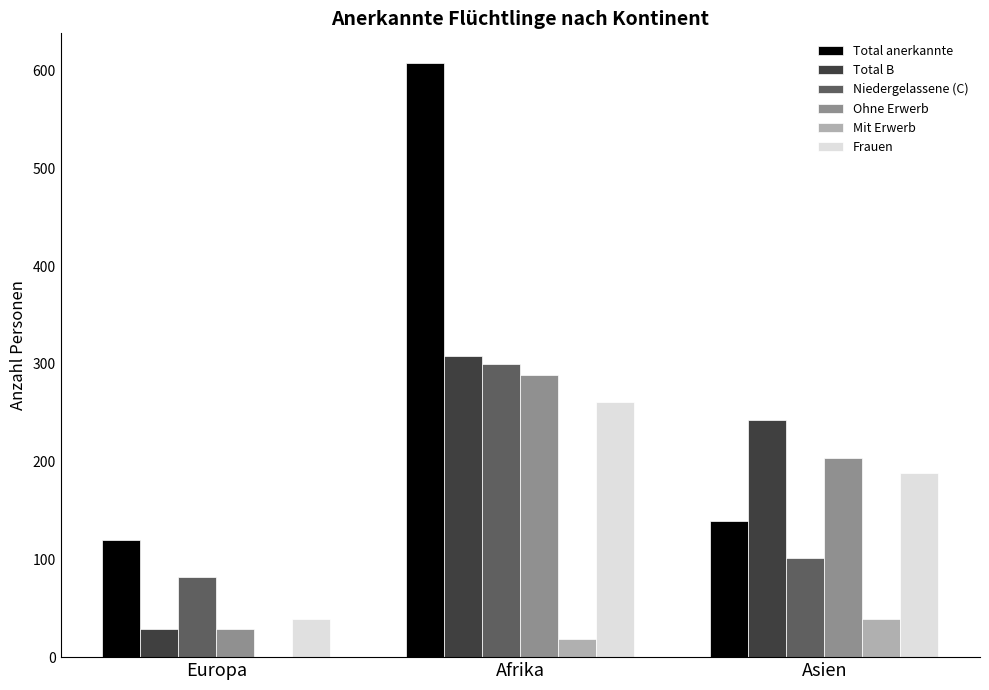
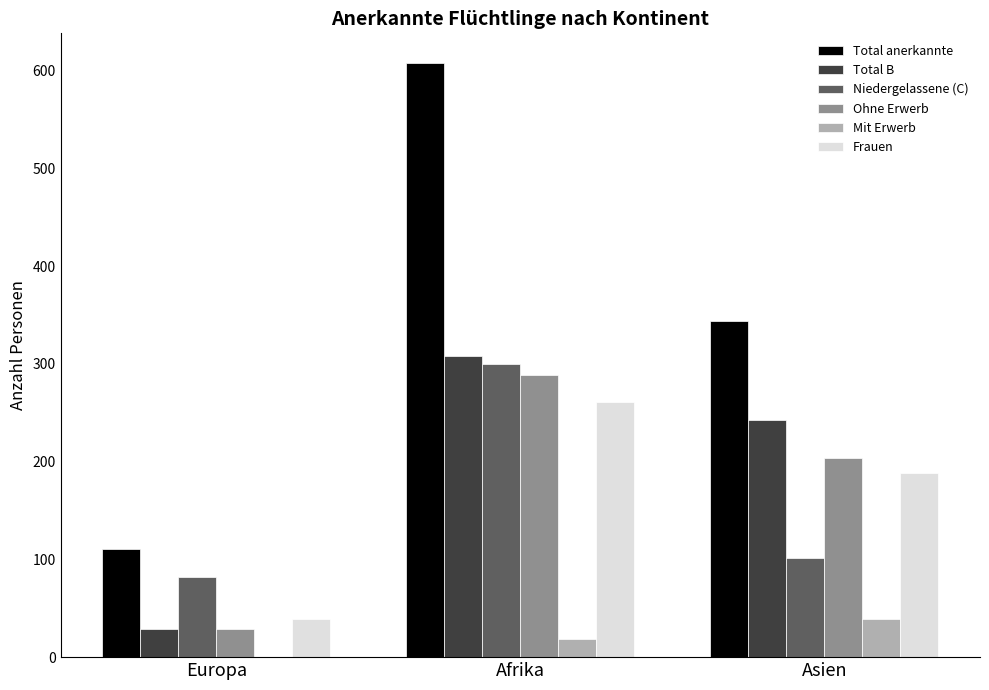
Total anerkannte, Europa: 120 -> 110
Total anerkannte, Asien: 140 -> 340
